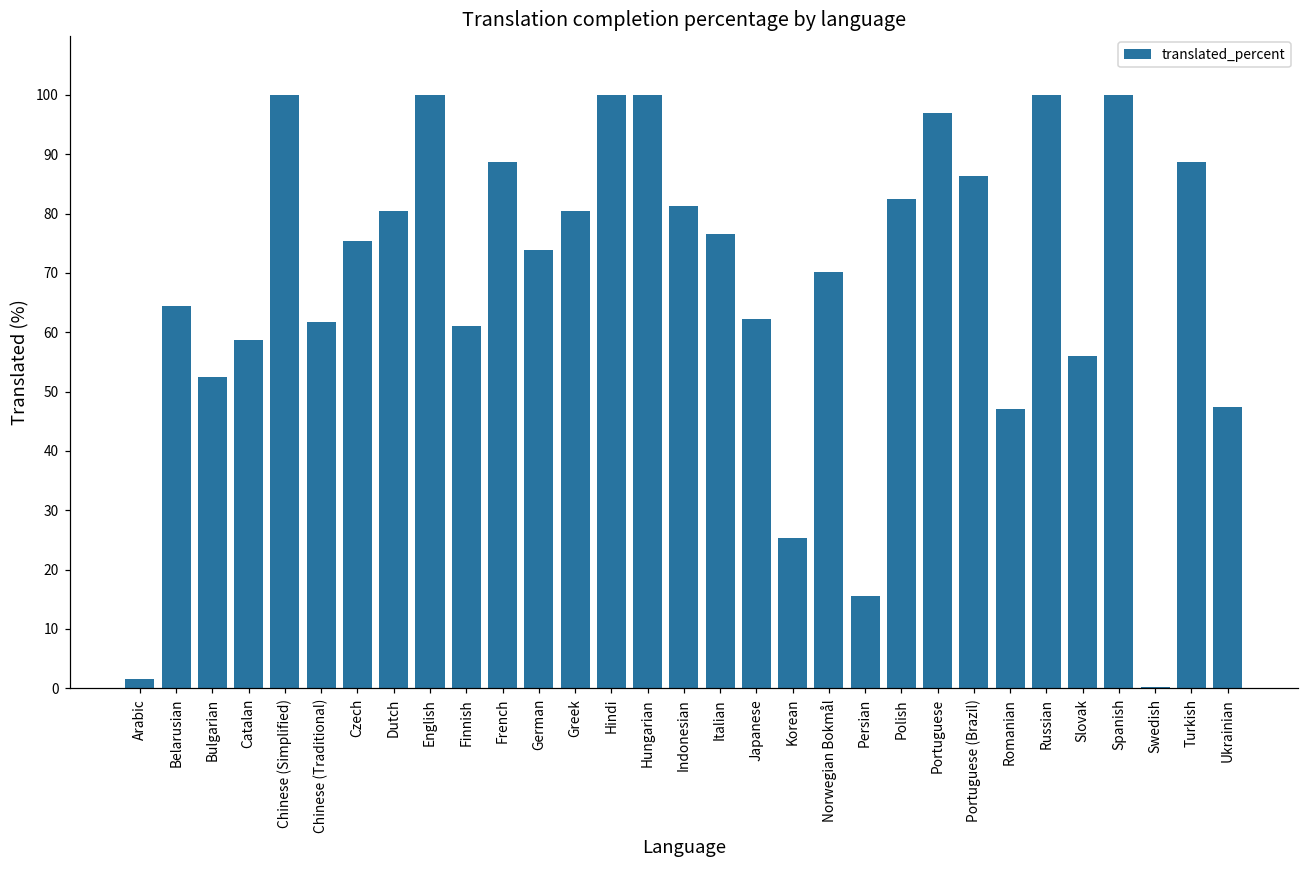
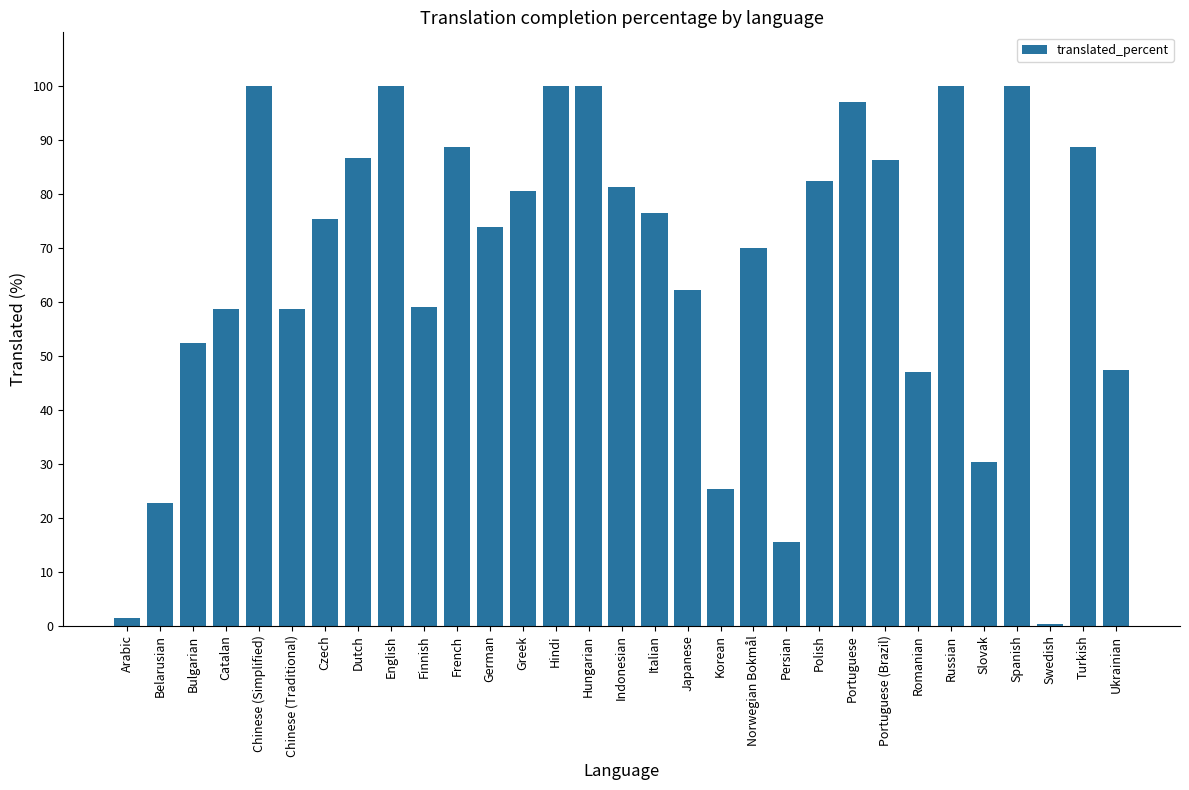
Belarusian: 65 -> 23
Chinese (Traditional): 62 -> 59
Dutch: 81 -> 87
Finnish: 61 -> 59
Slovak: 56 -> 30
